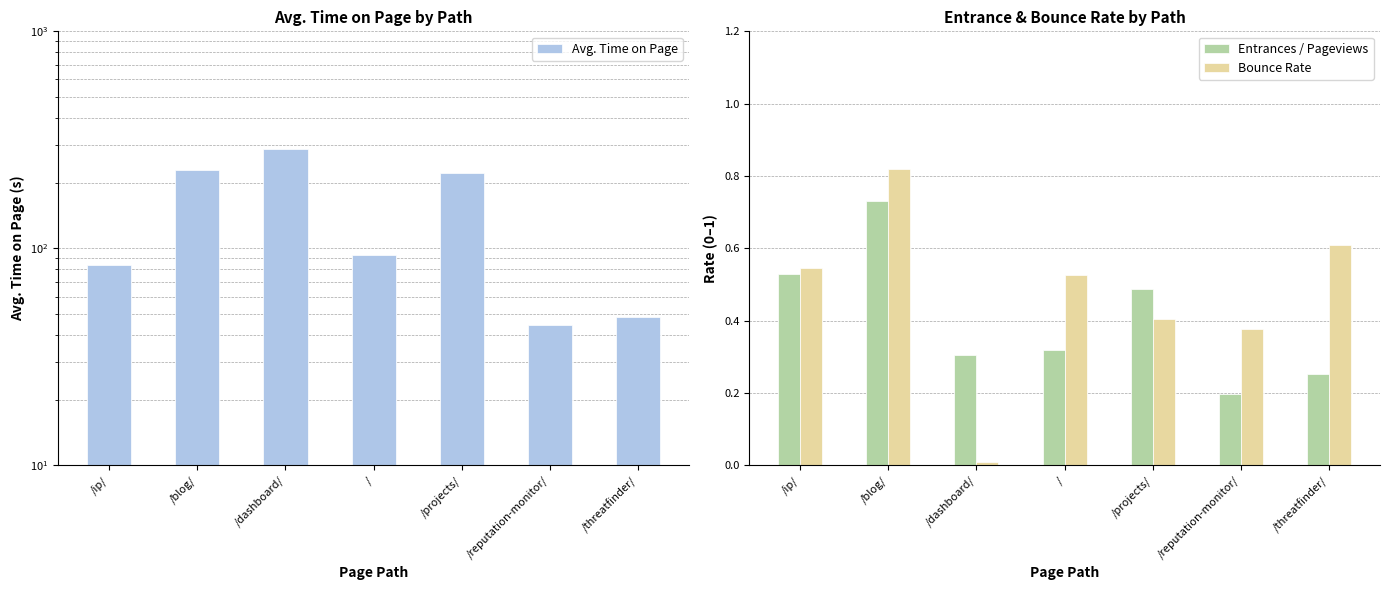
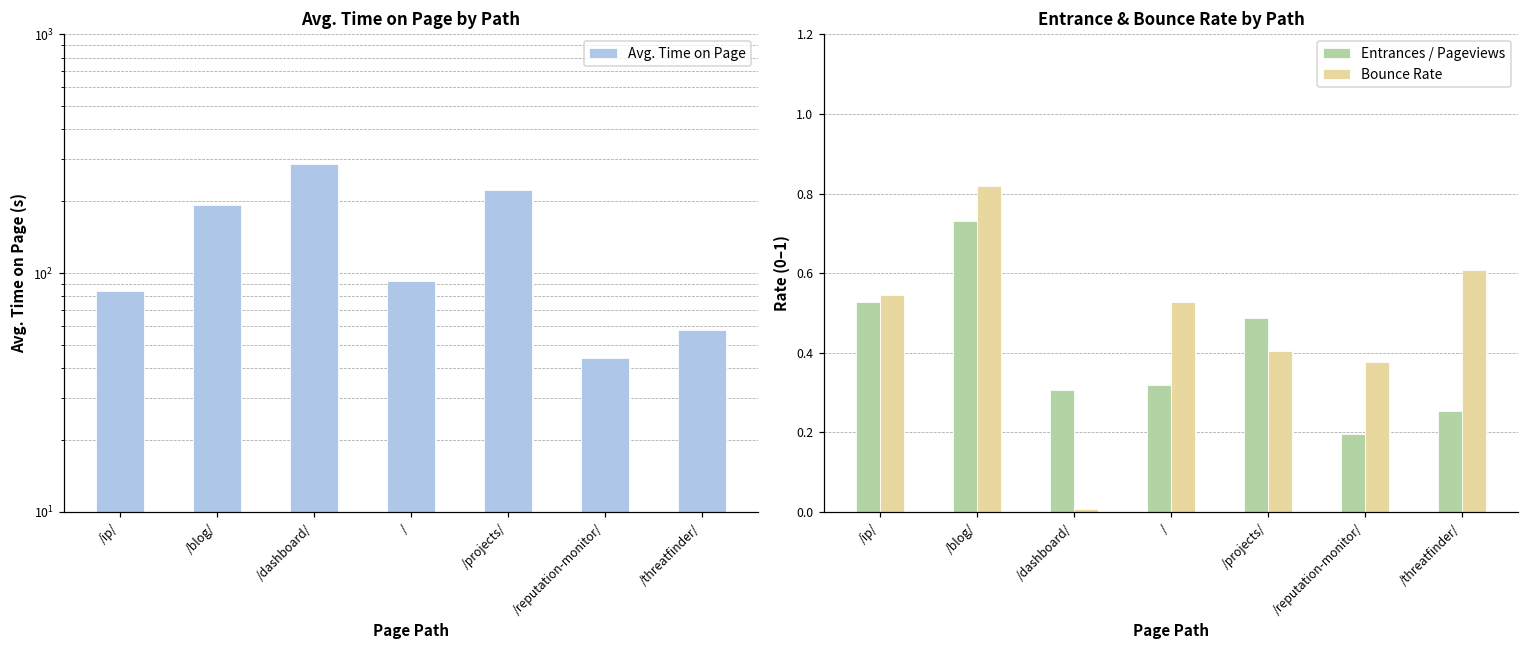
Avg. Time on Page by Path, /blog/: 230 -> 190
Avg. Time on Page by Path, /threatfinder/: 48 -> 58
